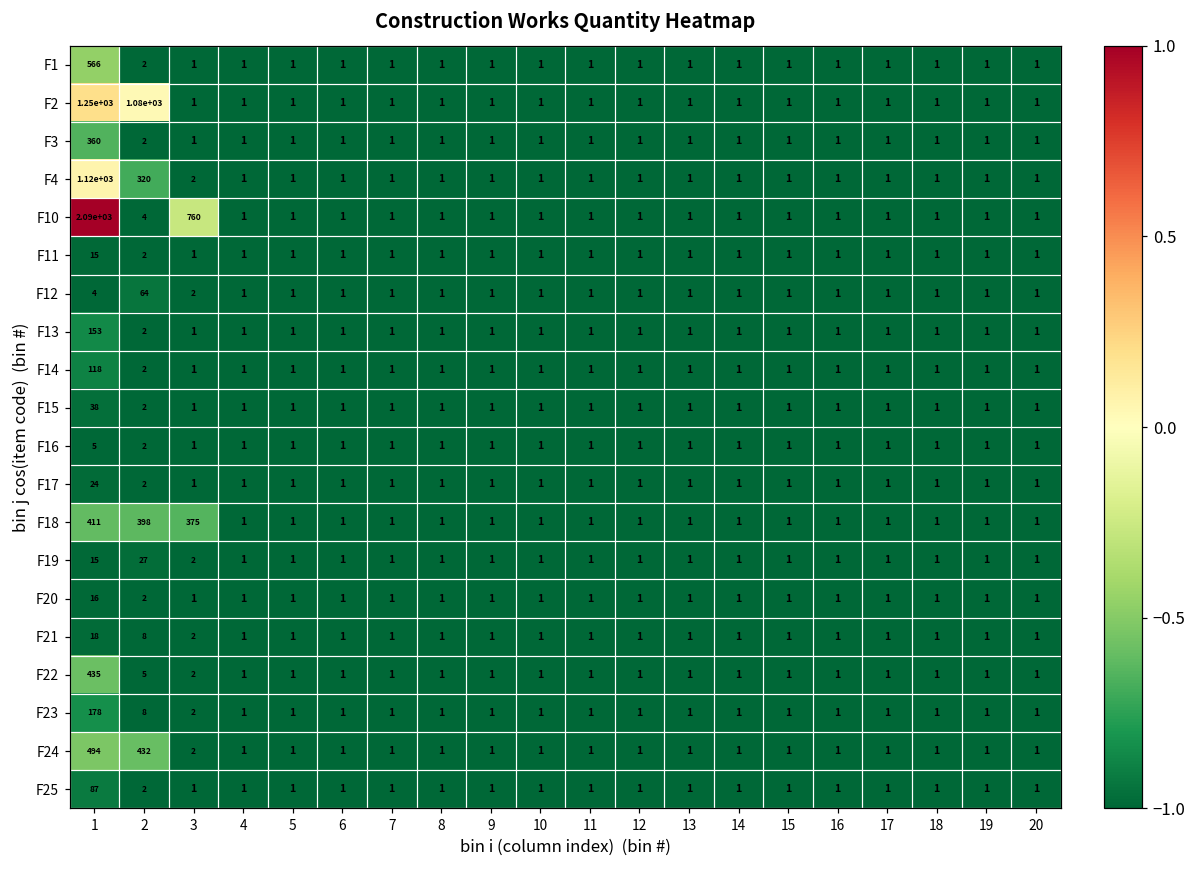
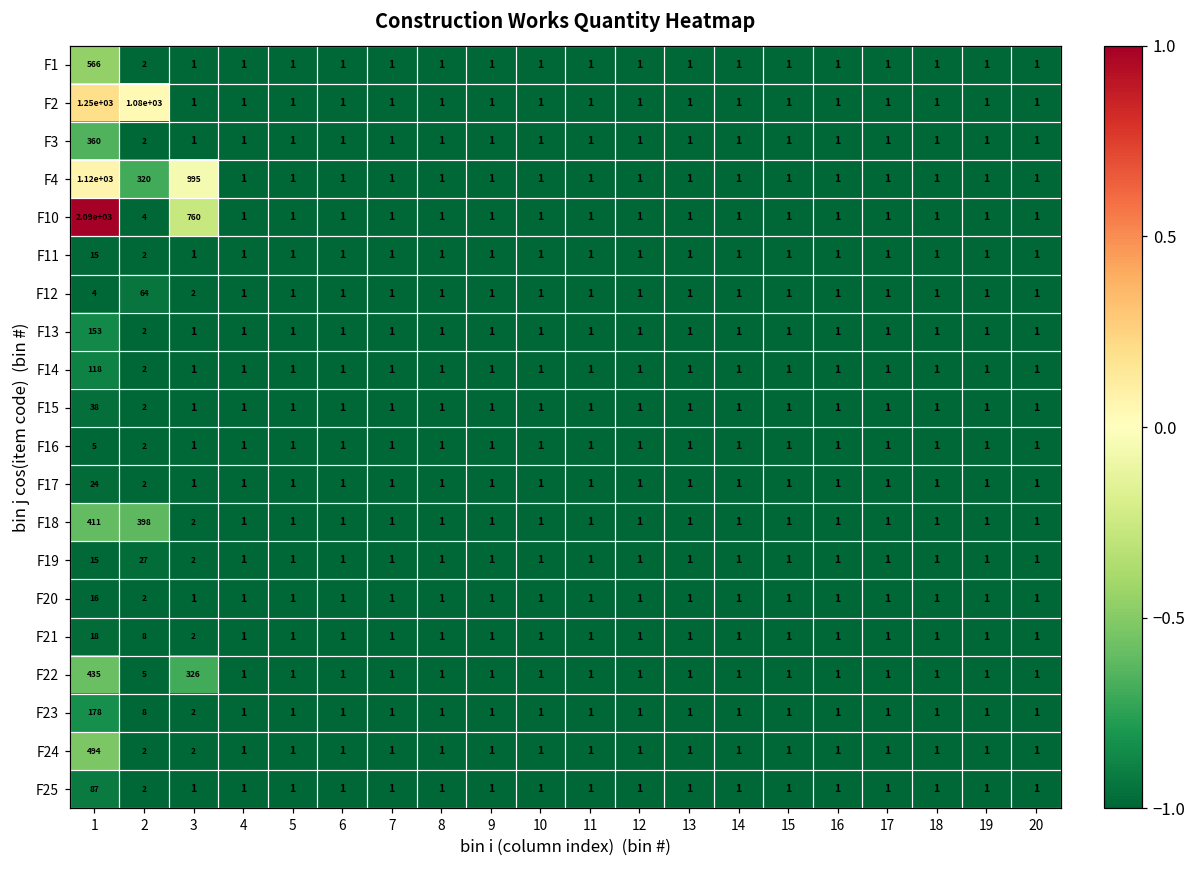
F4, 3: 2 -> 995
F18, 3: 375 -> 2
F22, 3: 2 -> 326
F24, 2: 432 -> 2
